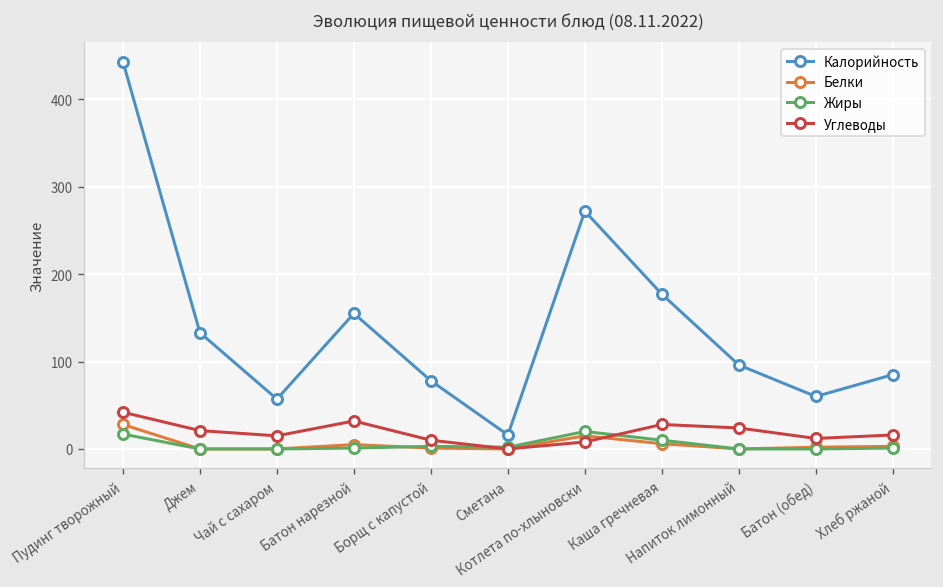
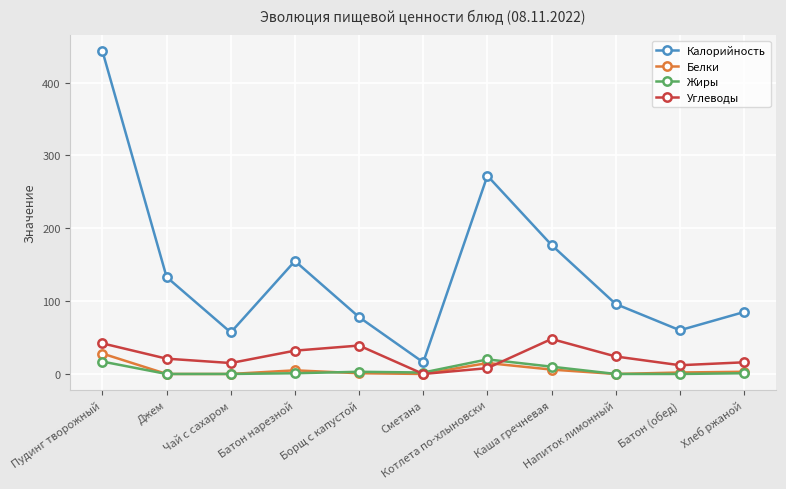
Углеводы, Борщ с капустой: 10 -> 40
Углеводы, Каша гречневая: 30 -> 50
